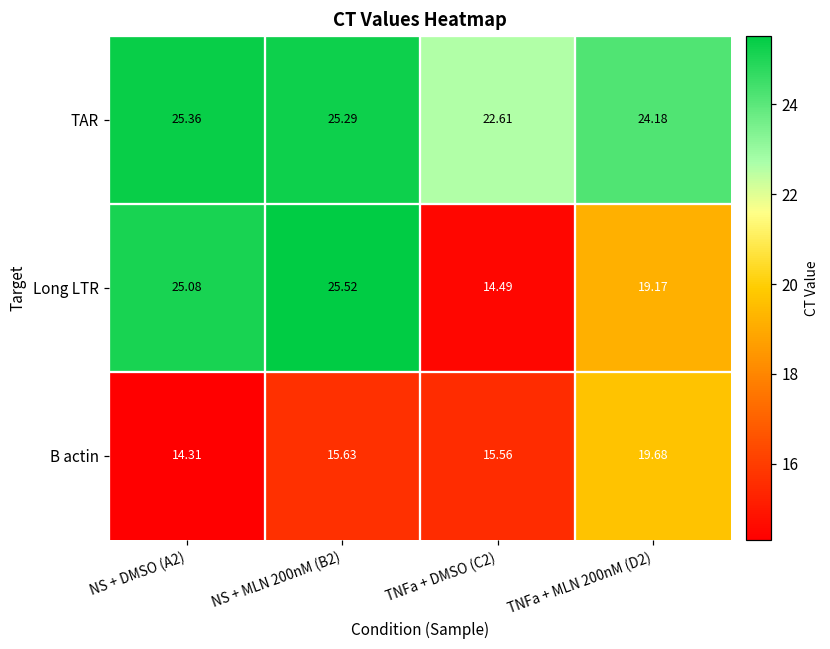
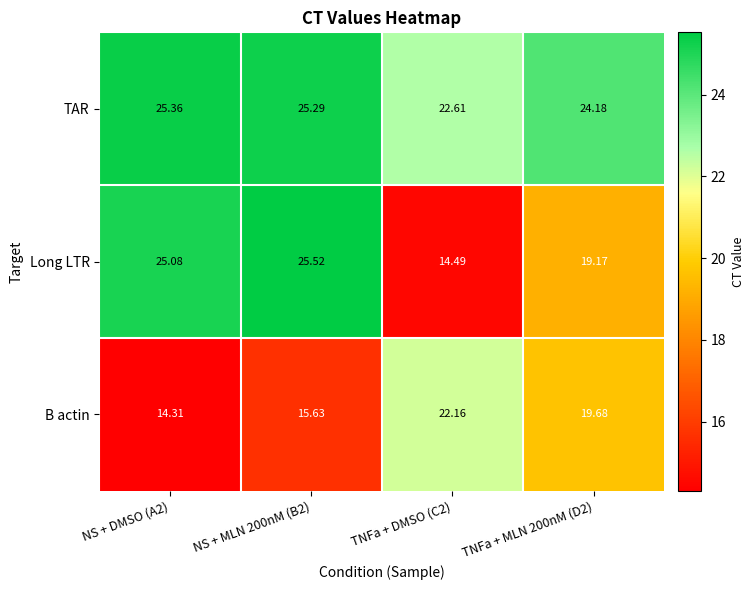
B actin, TNFa + DMSO (C2): 15.56 -> 22.16
